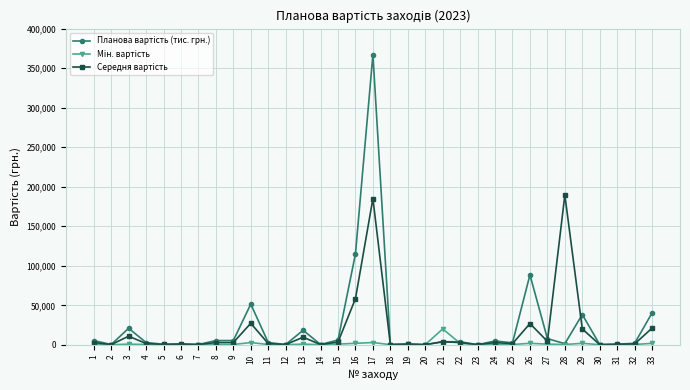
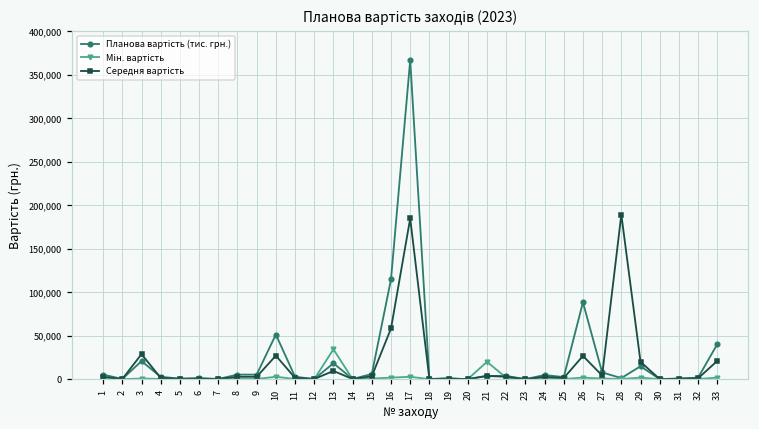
Середня вартість, 3: 10,000 -> 30,000
Мін. вартість, 13: 0 -> 30,000
Планова вартість (тис. грн.), 29: 40,000 -> 20,000
